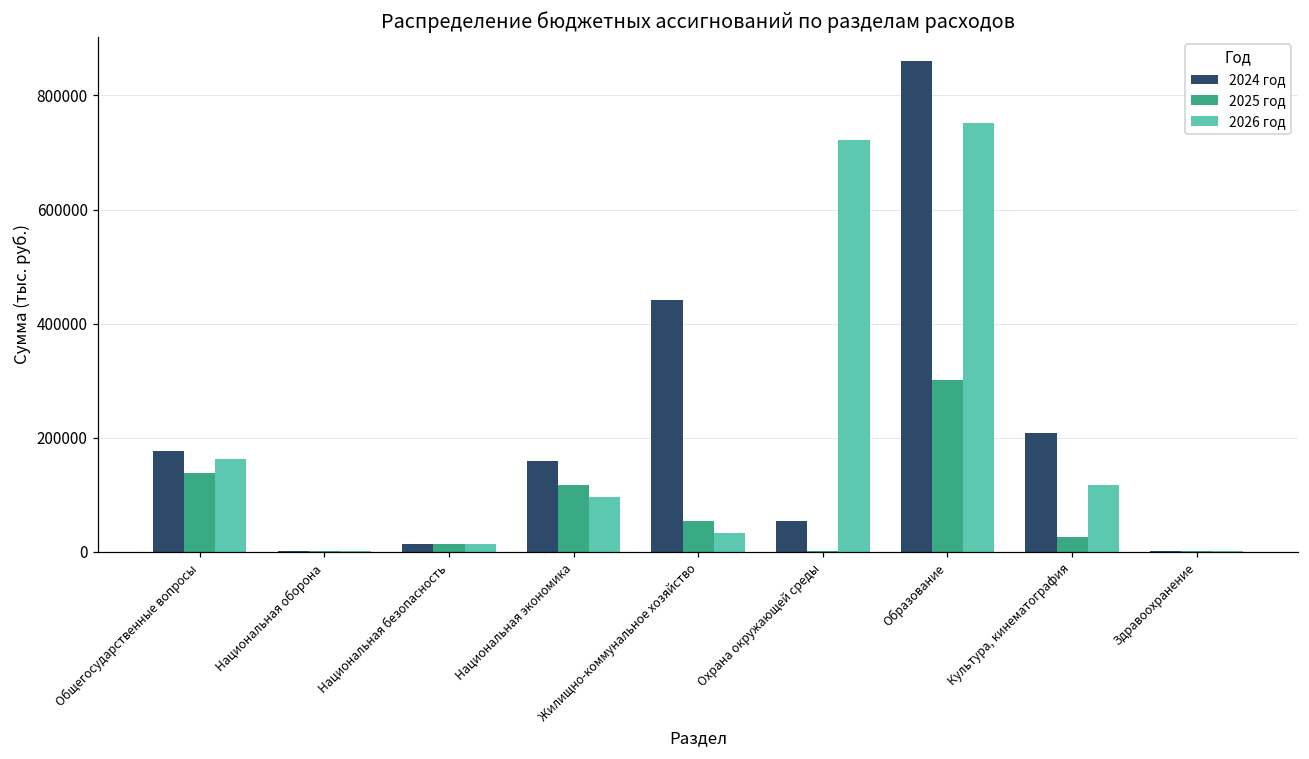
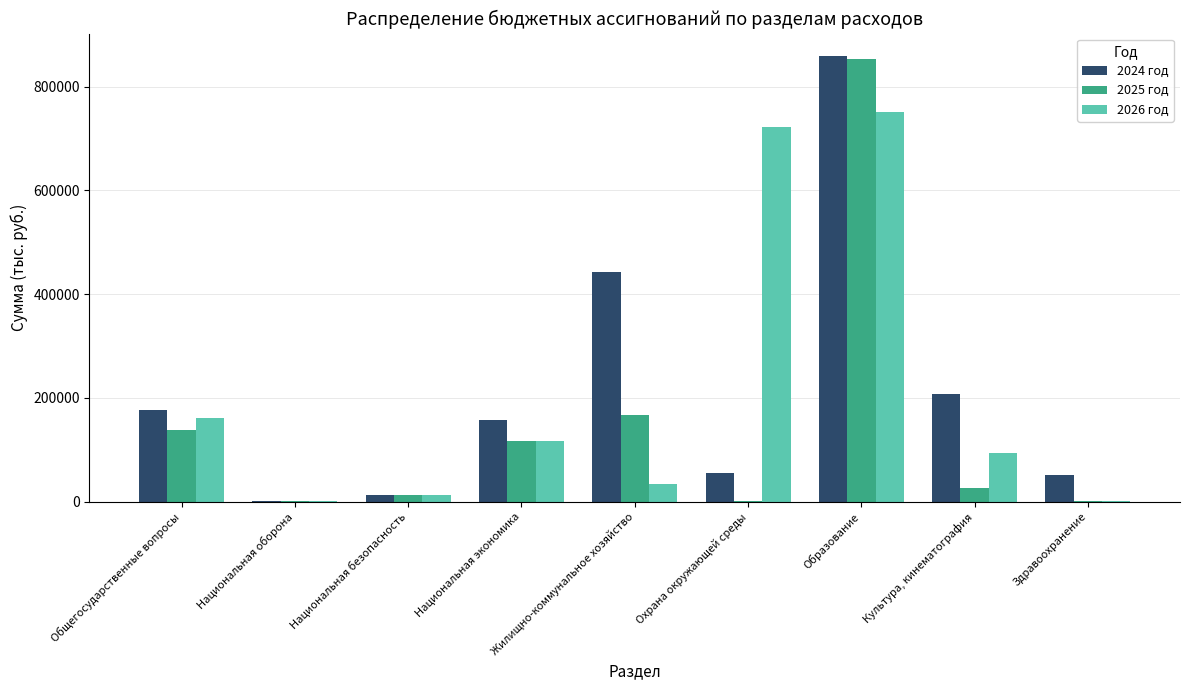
2026 год, Национальная экономика: 100000 -> 120000
2025 год, Жилищно-коммунальное хозяйство: 50000 -> 170000
2025 год, Образование: 300000 -> 850000
2026 год, Культура, кинематография: 120000 -> 90000
2024 год, Здравоохранение: 0 -> 50000
